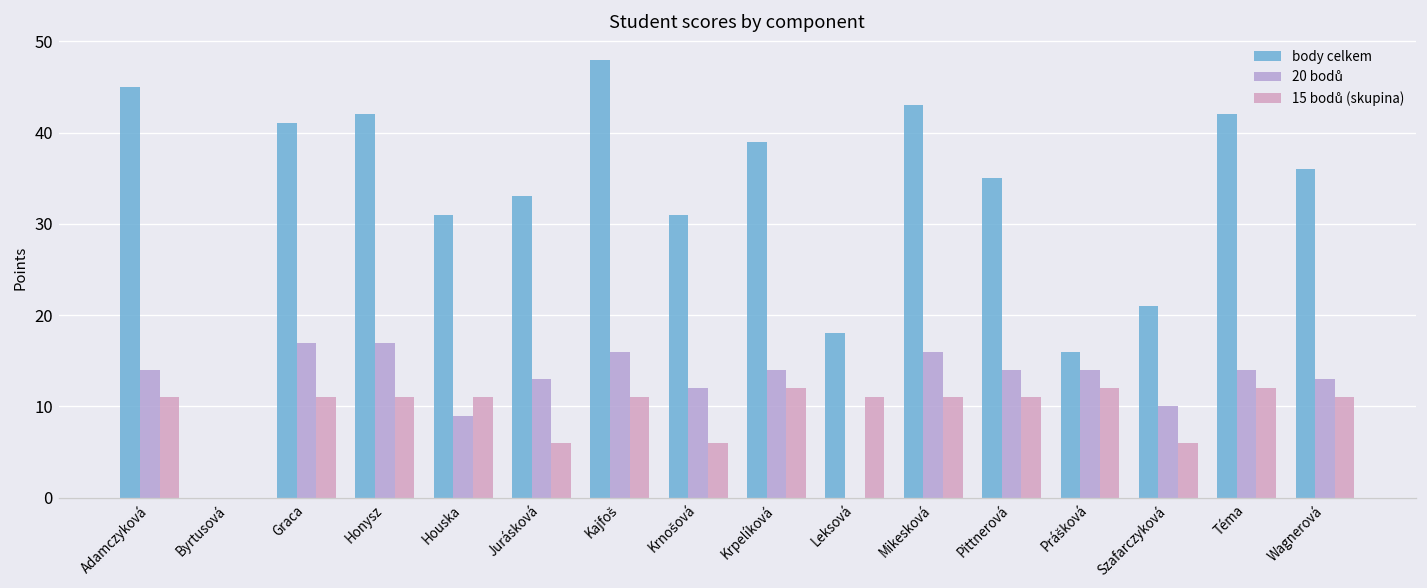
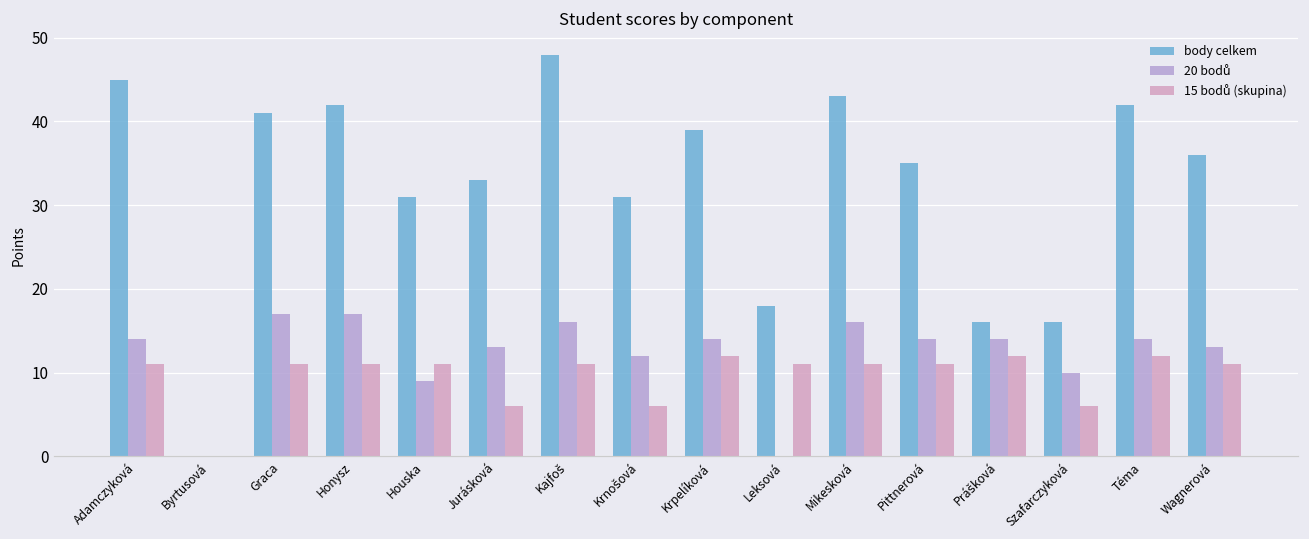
body celkem, Szafarczyková: 21 -> 16
